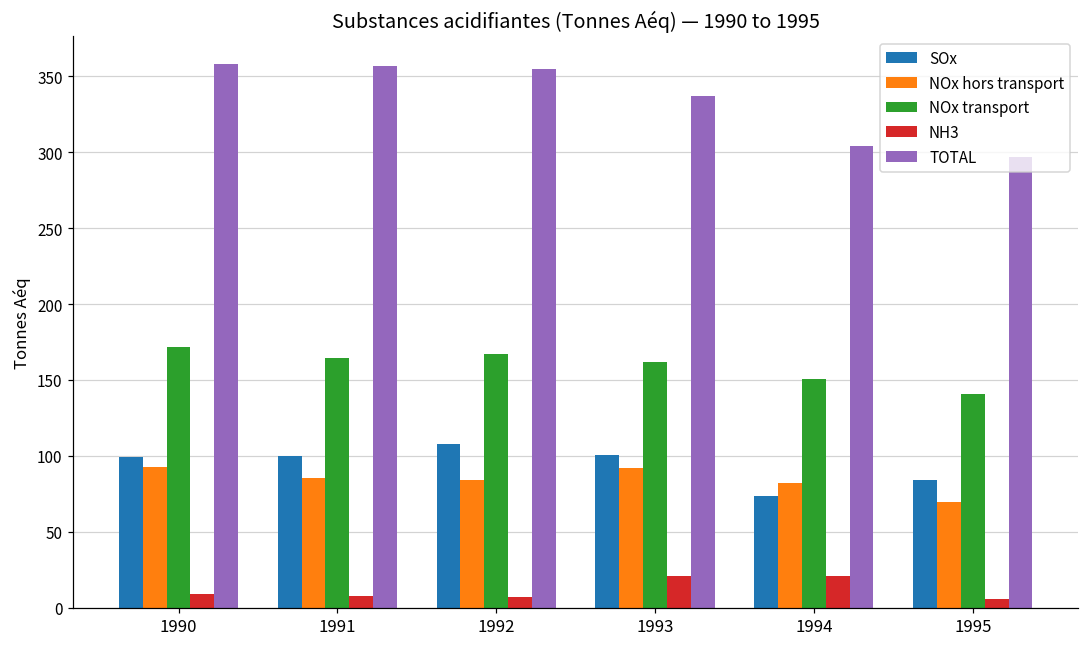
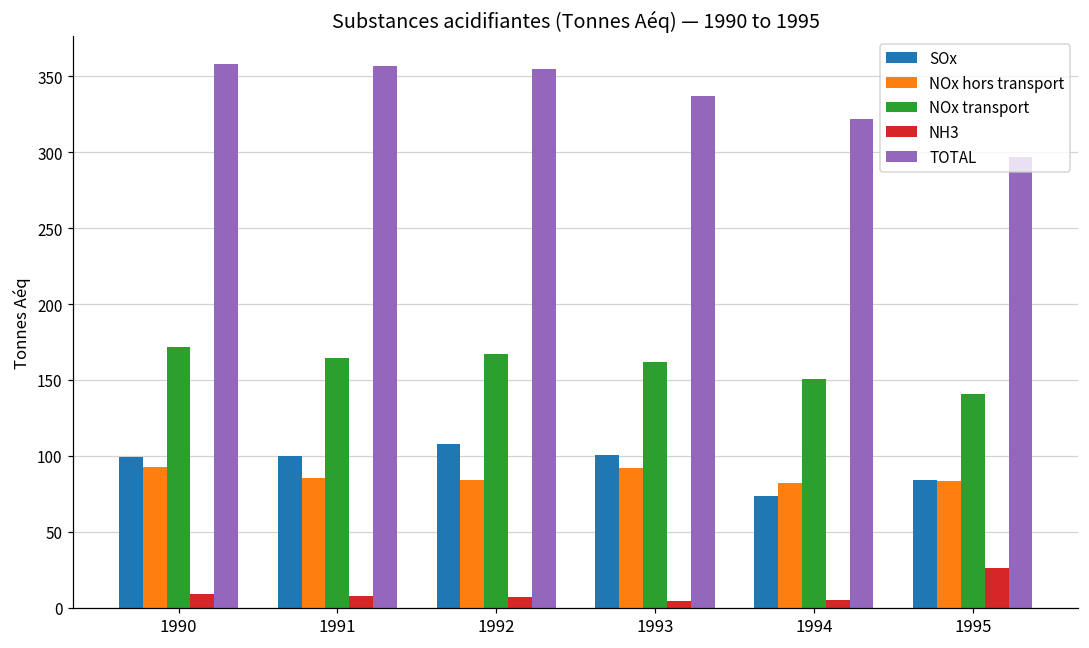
NH3, 1993: 21 -> 5
NH3, 1994: 21 -> 5
TOTAL, 1994: 304 -> 322
NOx hors transport, 1995: 69 -> 83
NH3, 1995: 5 -> 26
